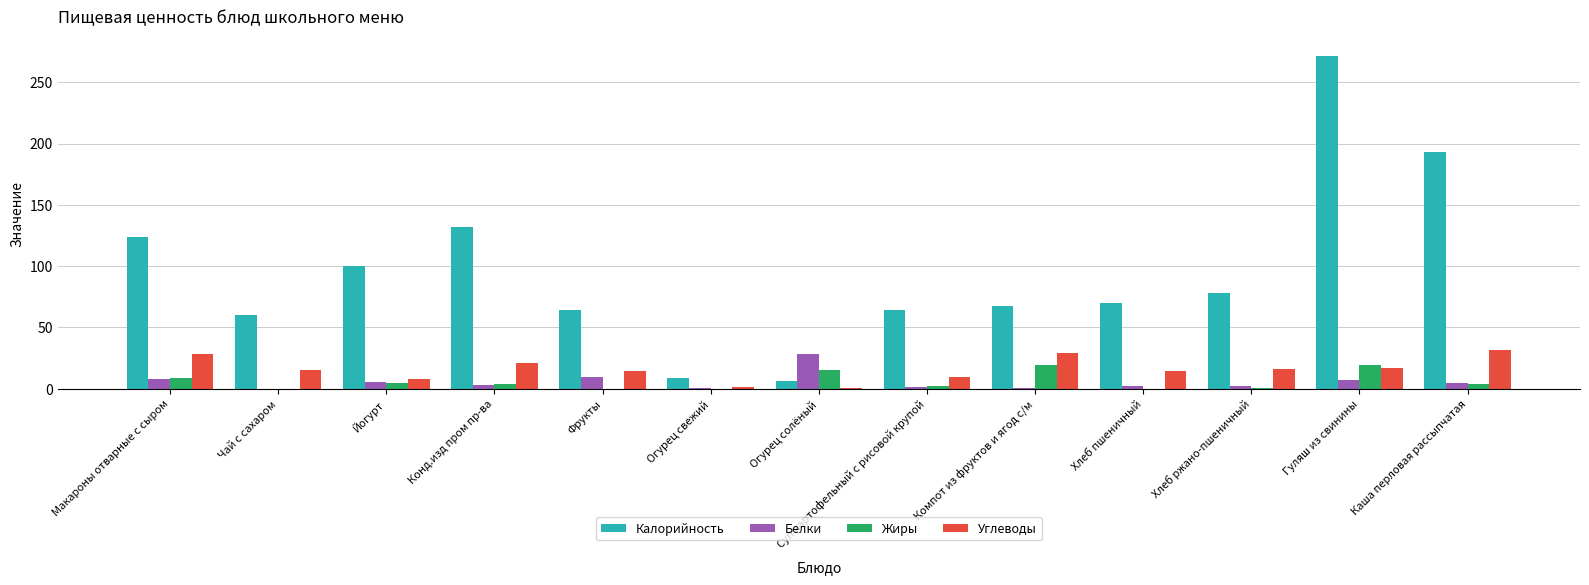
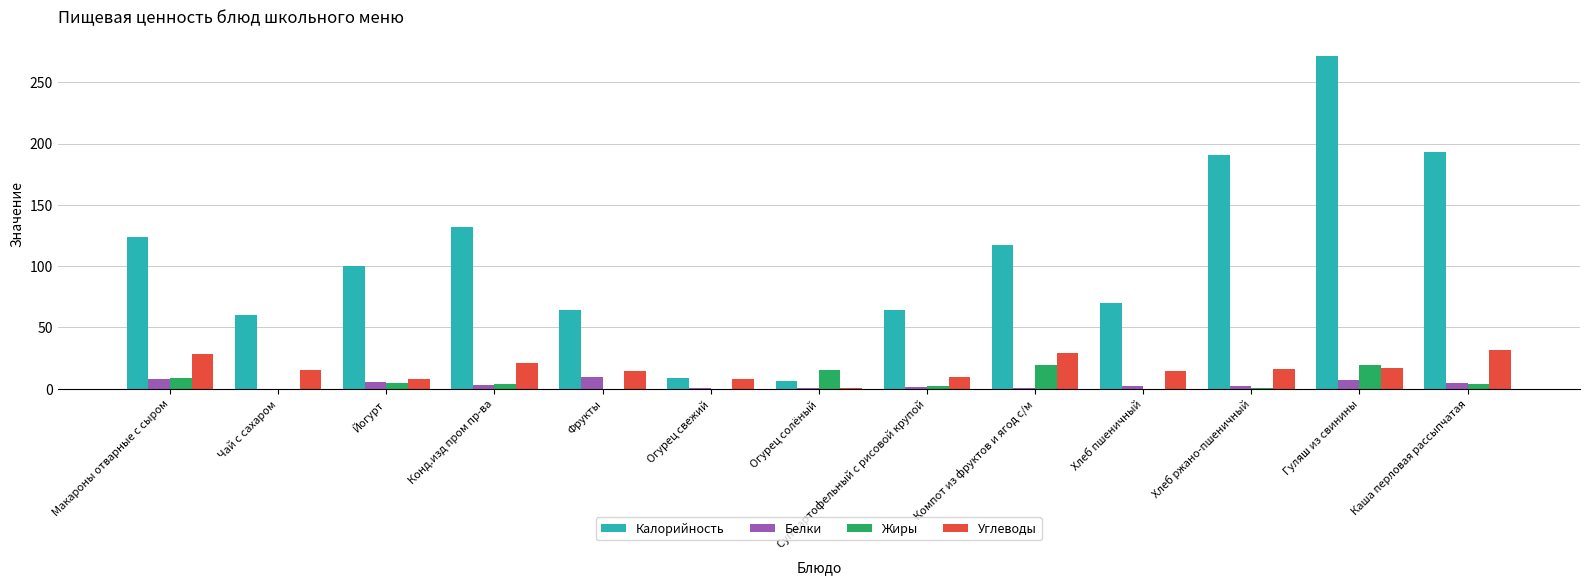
Углеводы, Огурец свежий: 2 -> 8
Белки, Огурец солёный: 28 -> 0
Калорийность, Компот из фруктов и ягод с/м: 68 -> 118
Калорийность, Хлеб ржано-пшеничный: 78 -> 191
